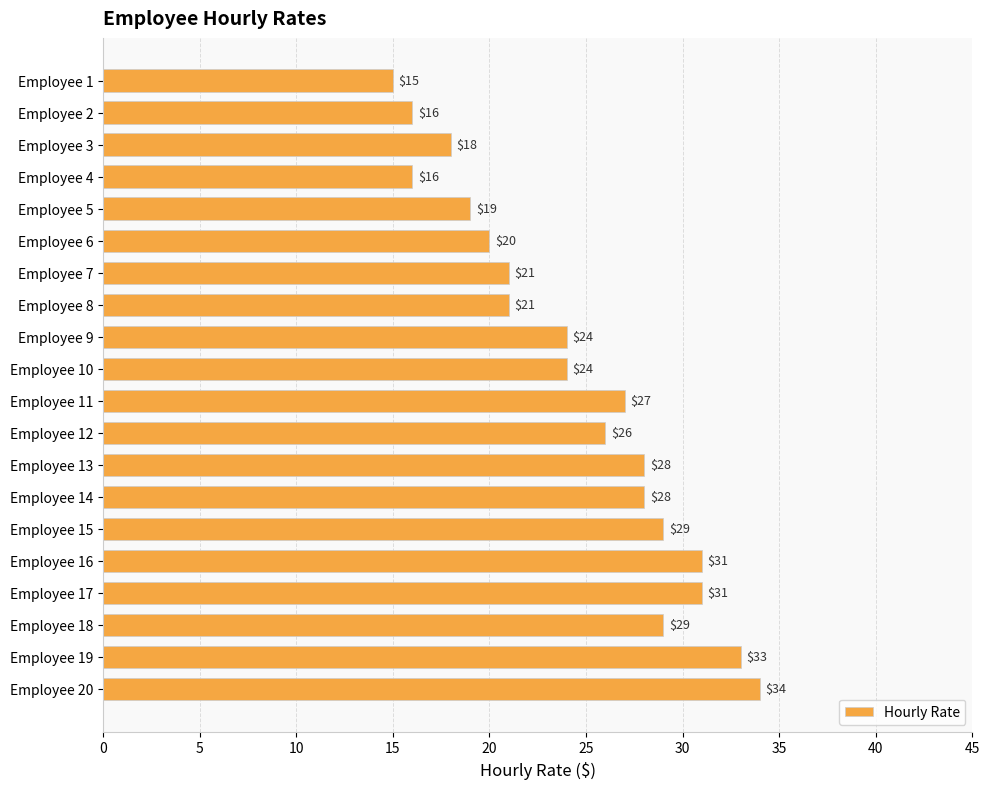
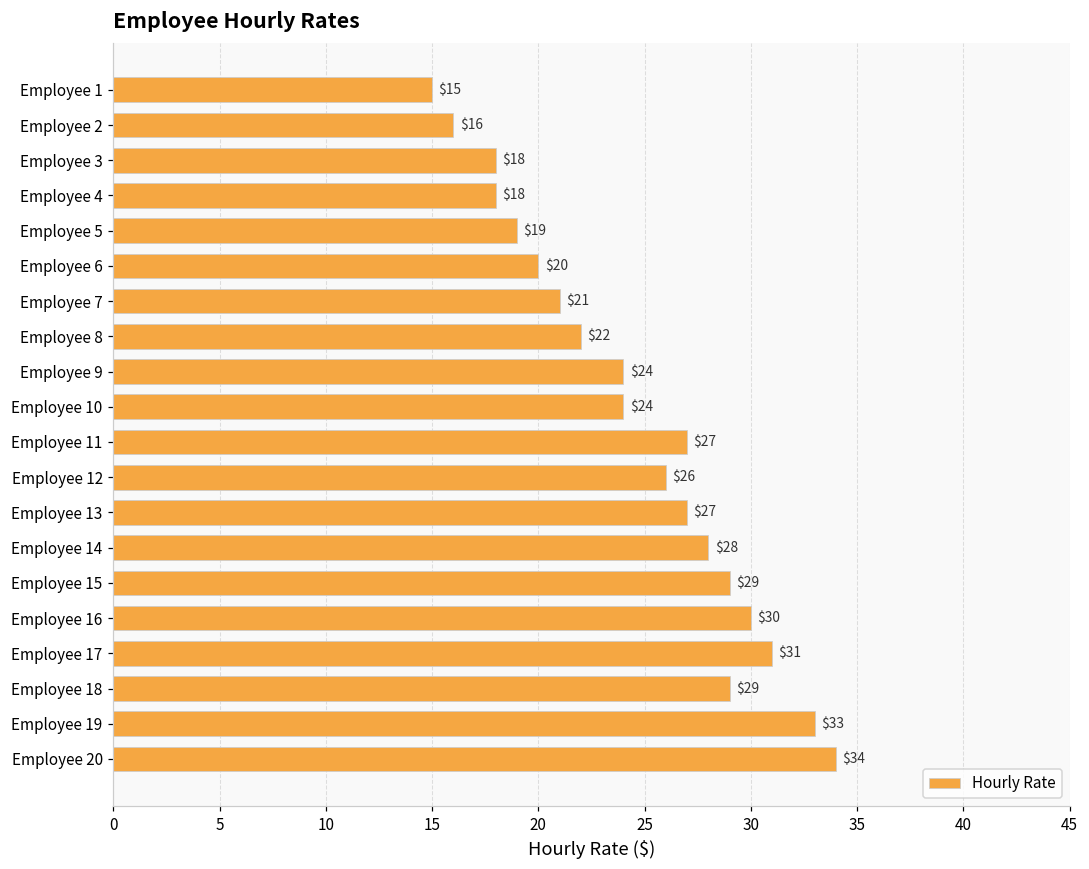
Employee 4: $16 -> $18
Employee 8: $21 -> $22
Employee 13: $28 -> $27
Employee 16: $31 -> $30
